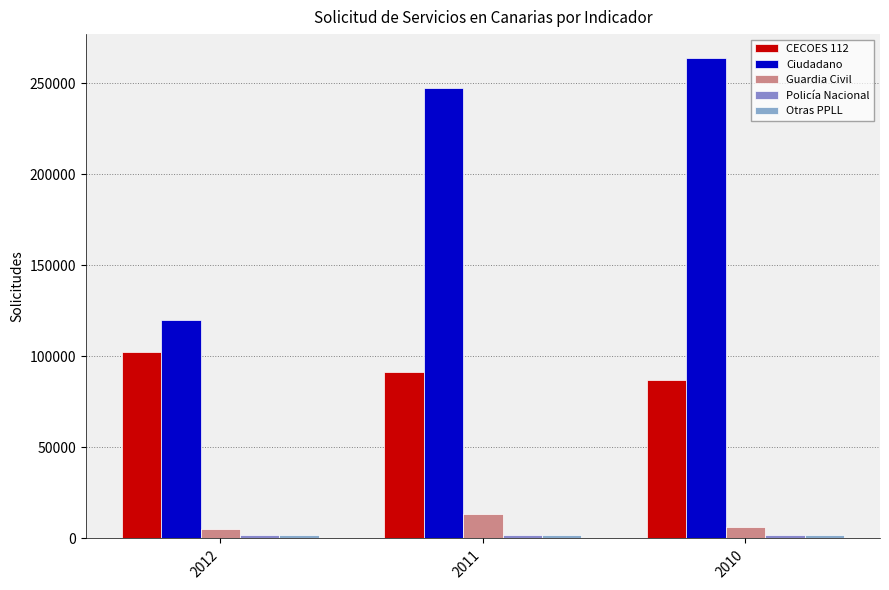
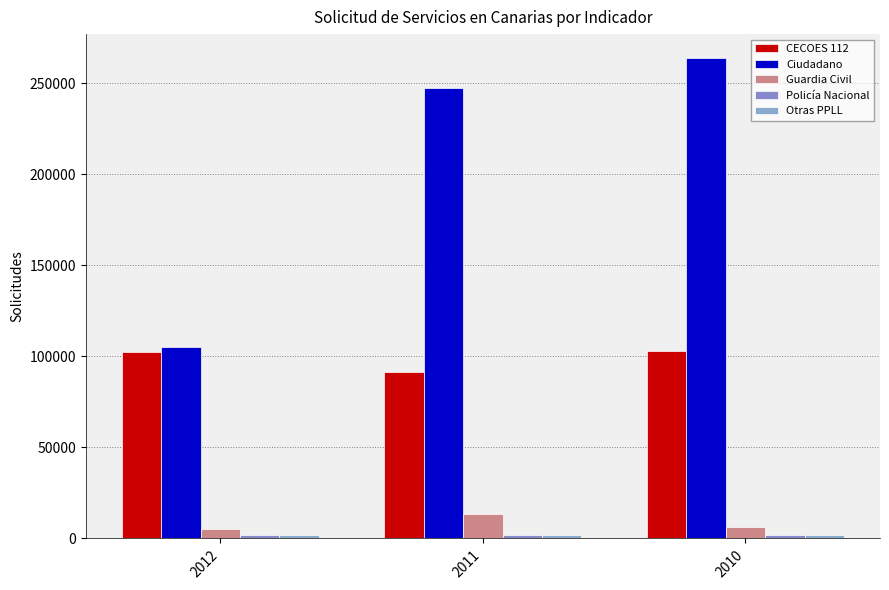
Ciudadano, 2012: 120000 -> 105000
CECOES 112, 2010: 87000 -> 103000
